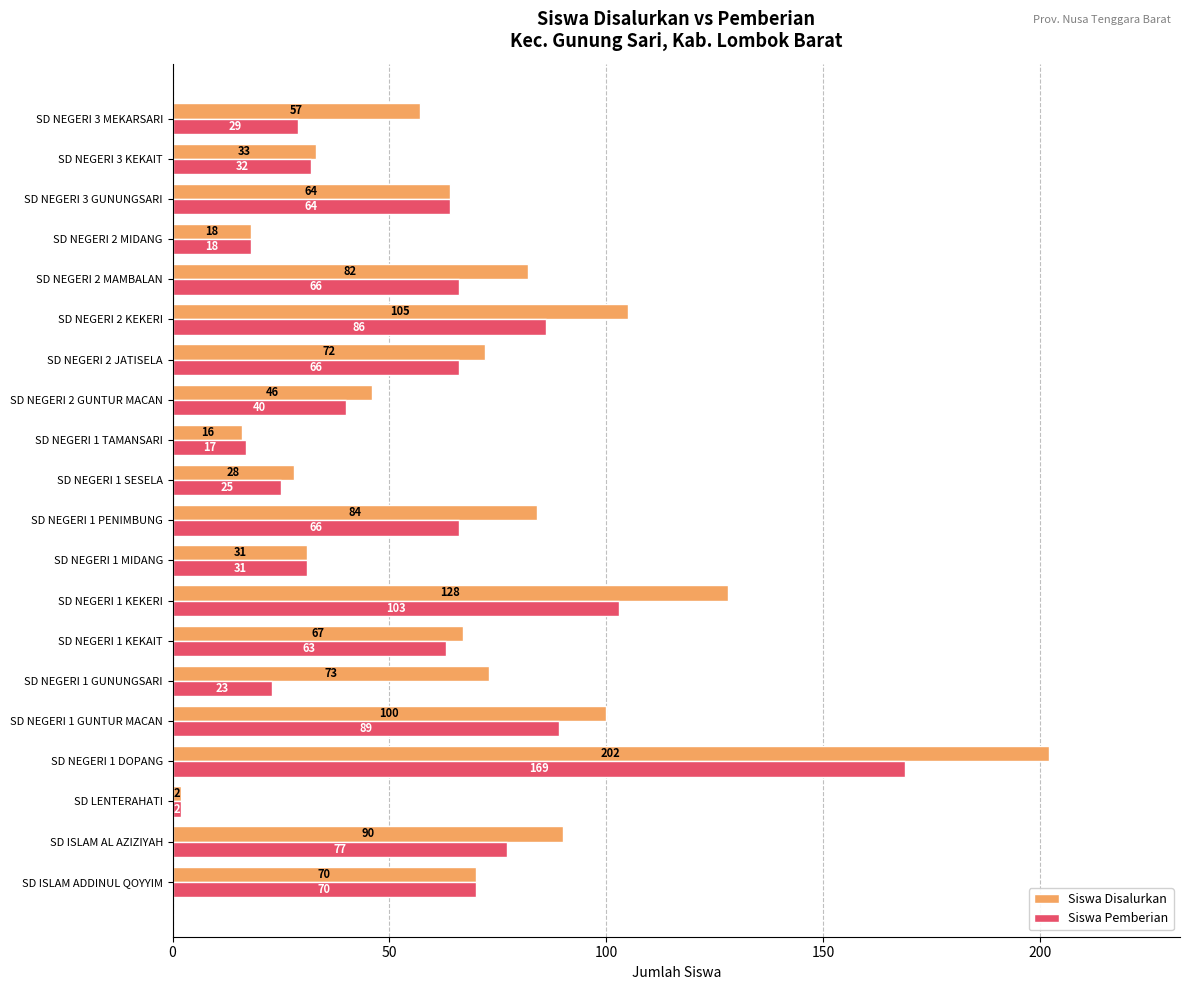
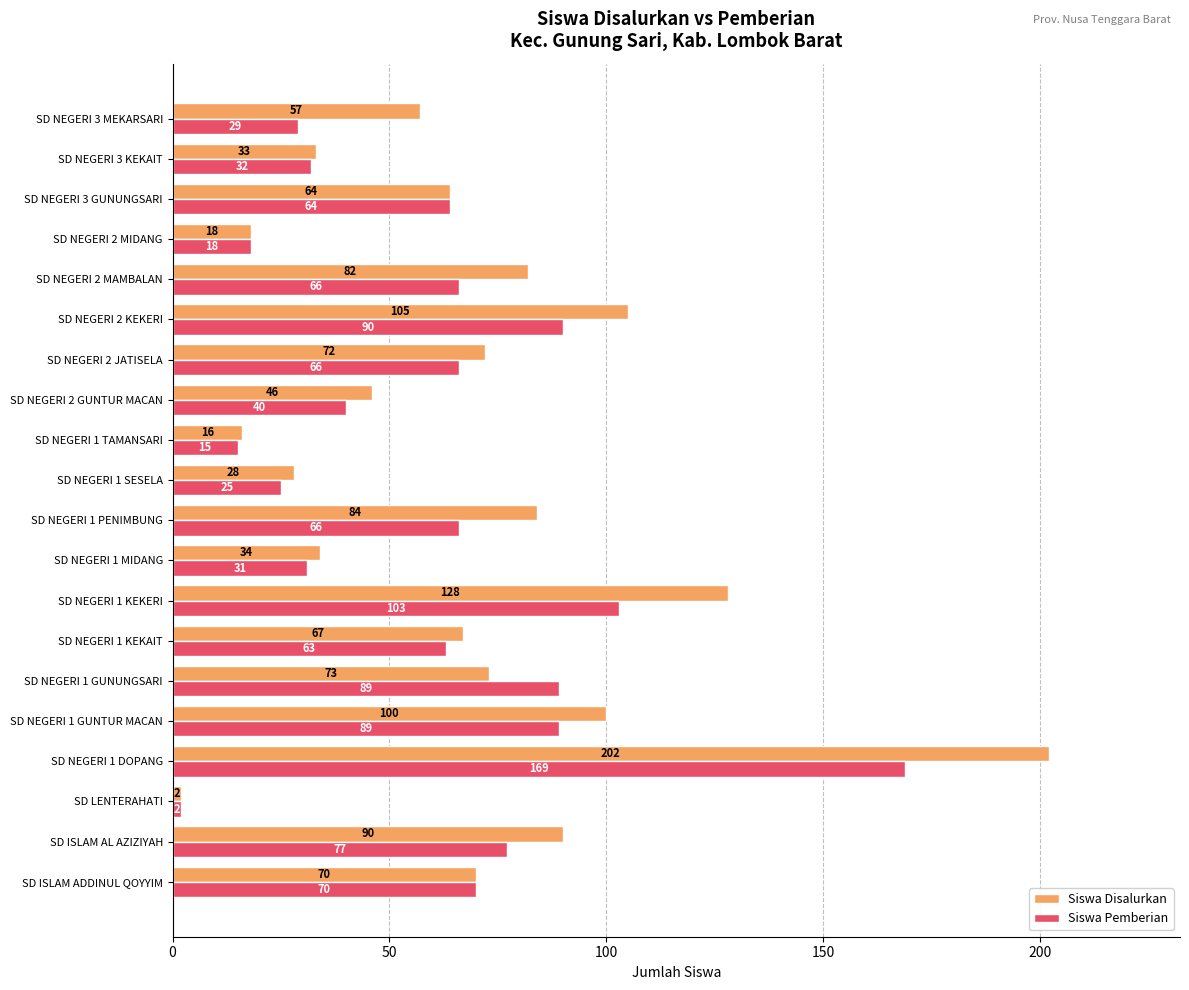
Siswa Pemberian, SD NEGERI 2 KEKERI: 86 -> 90
Siswa Pemberian, SD NEGERI 1 TAMANSARI: 17 -> 15
Siswa Disalurkan, SD NEGERI 1 MIDANG: 31 -> 34
Siswa Pemberian, SD NEGERI 1 GUNUNGSARI: 23 -> 89
